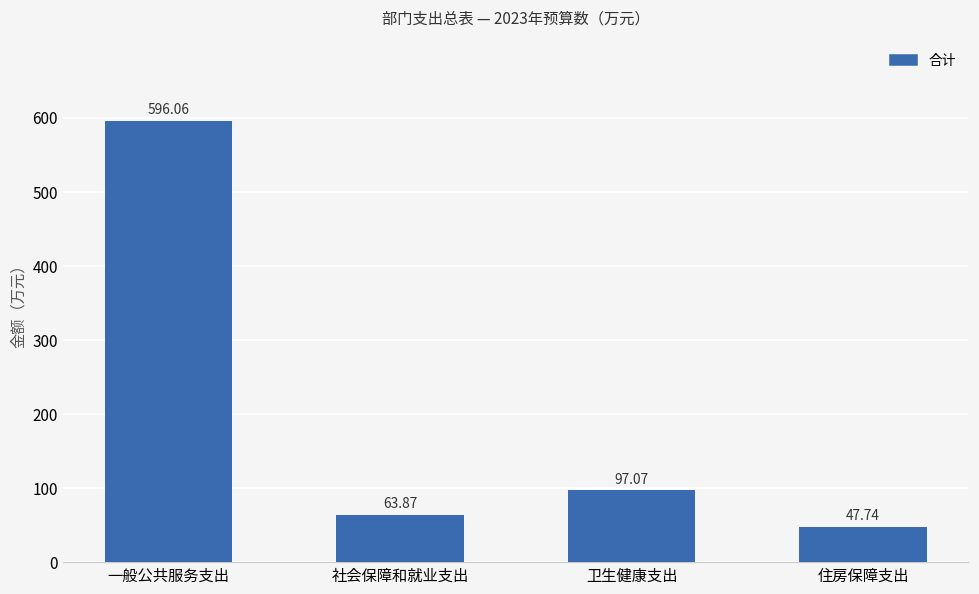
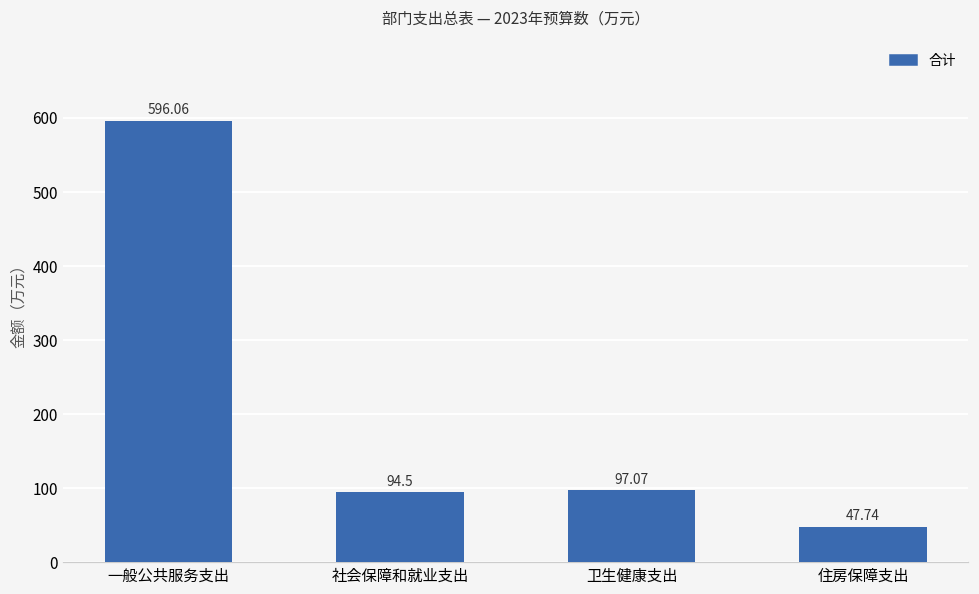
社会保障和就业支出: 63.87 -> 94.5
